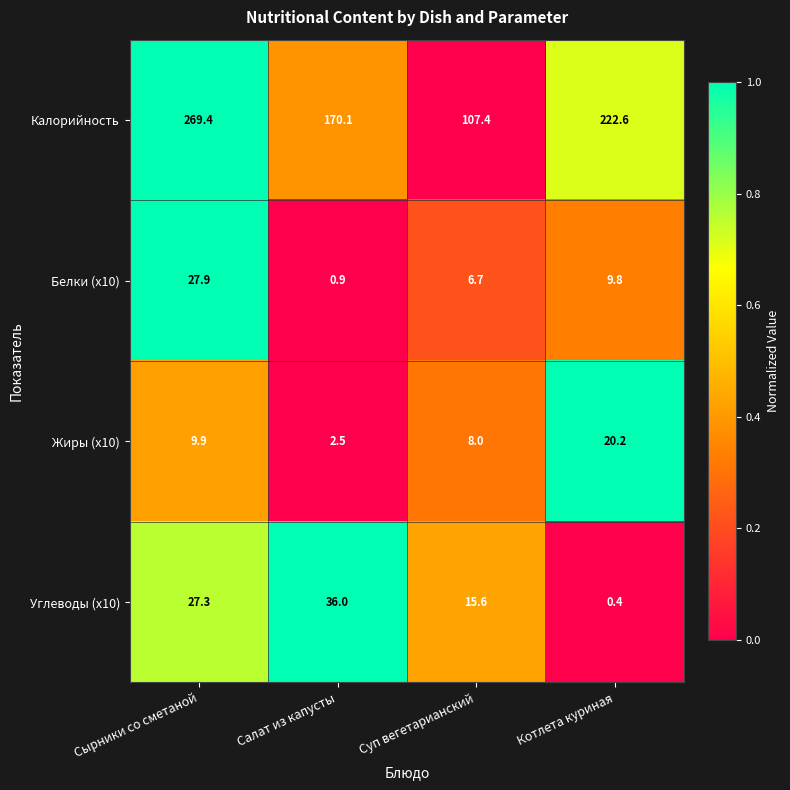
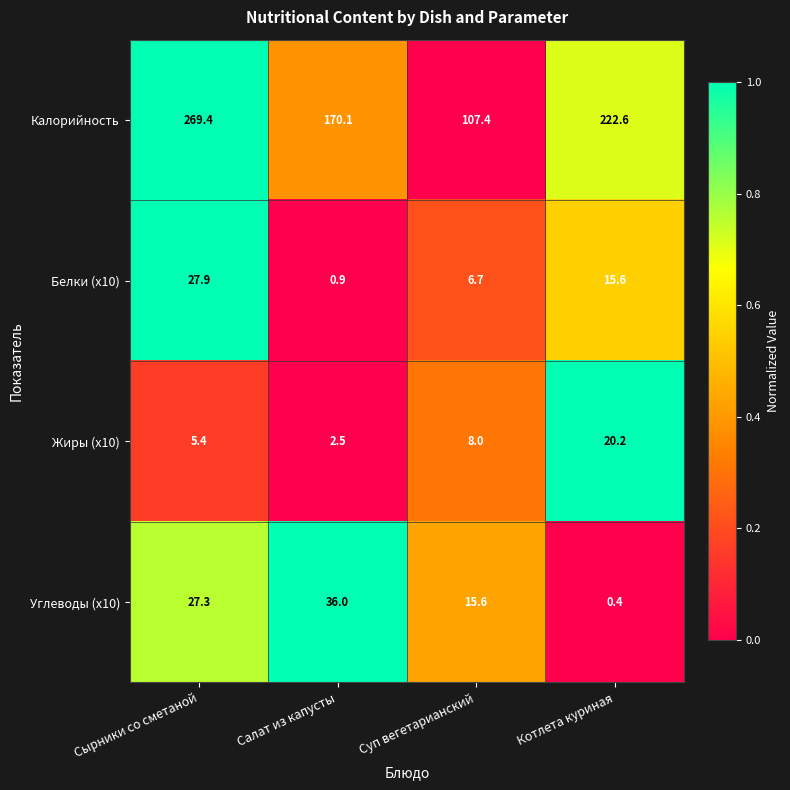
Белки (x10), Котлета куриная: 9.8 -> 15.6
Жиры (x10), Сырники со сметаной: 9.9 -> 5.4
